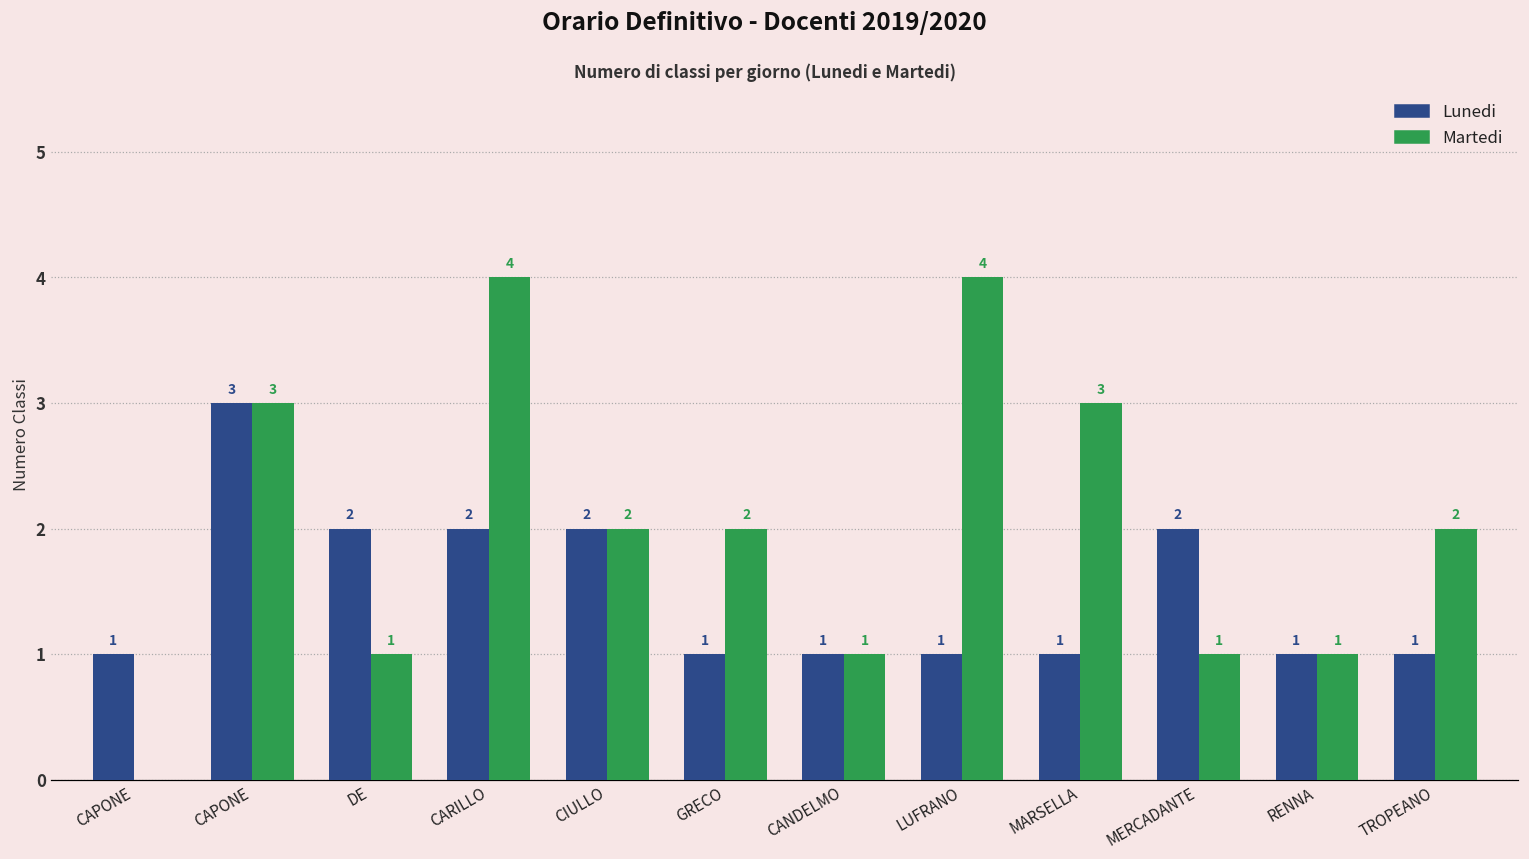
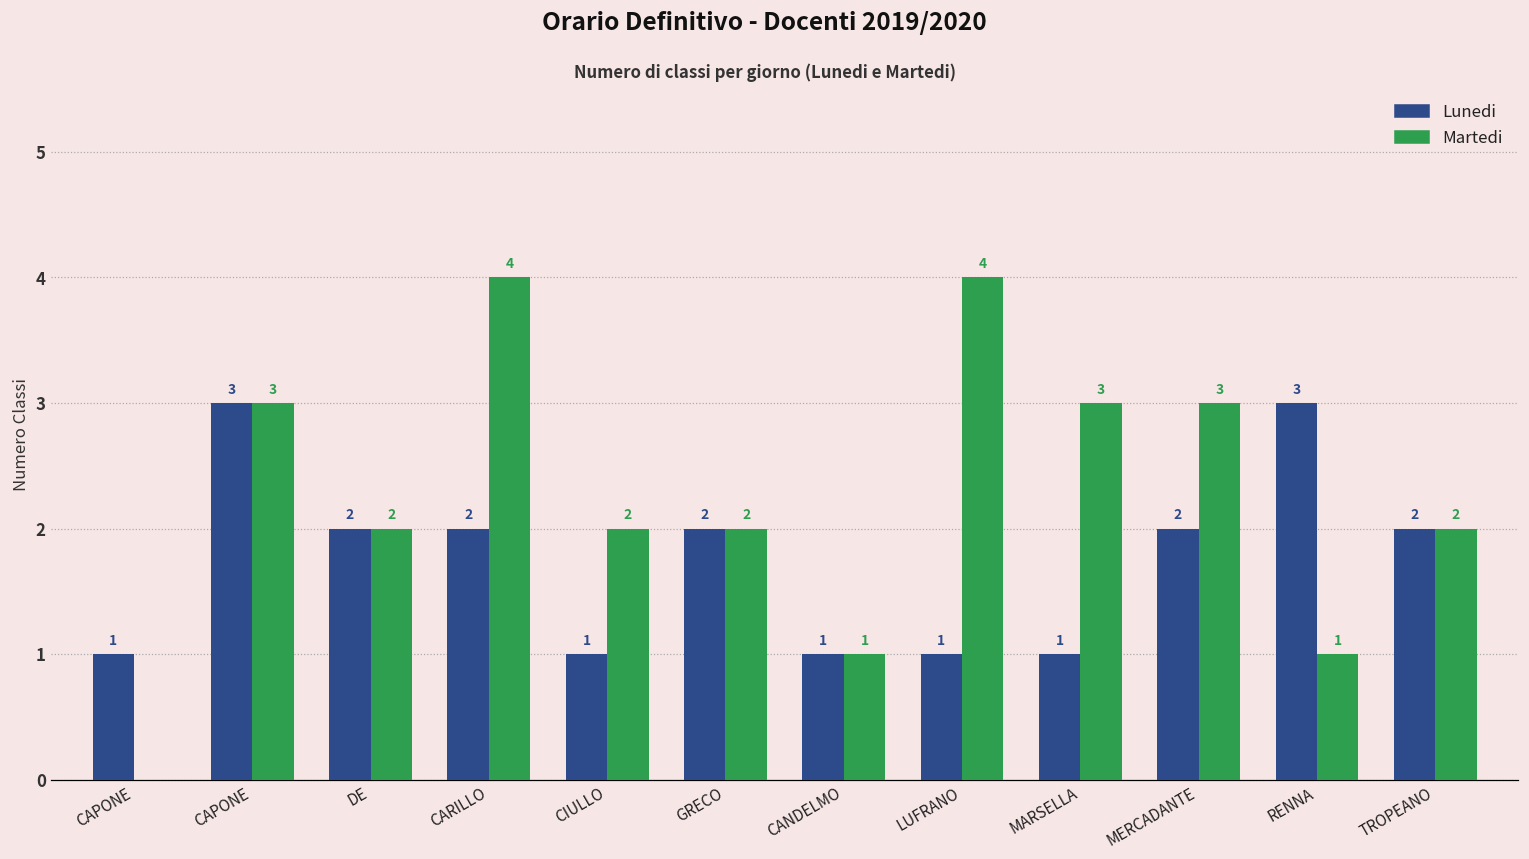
Martedi, DE: 1 -> 2
Lunedi, CIULLO: 2 -> 1
Lunedi, GRECO: 1 -> 2
Martedi, MERCADANTE: 1 -> 3
Lunedi, RENNA: 1 -> 3
Lunedi, TROPEANO: 1 -> 2
